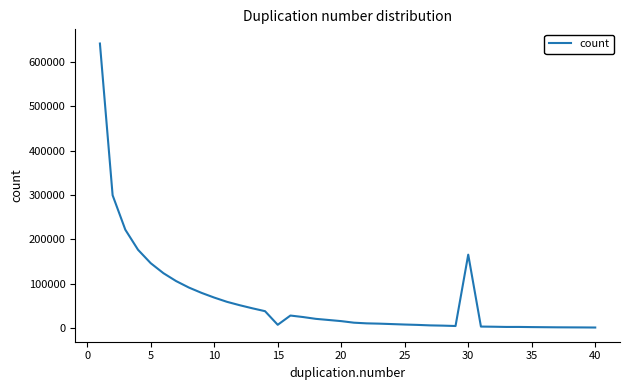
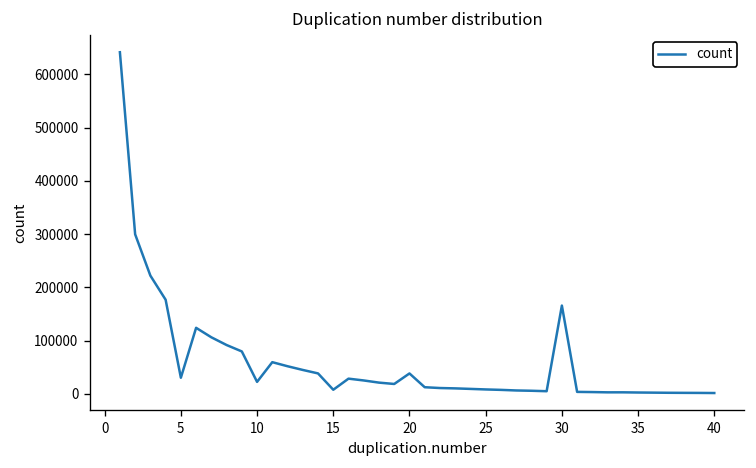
5: 150000 -> 30000
10: 70000 -> 20000
20: 20000 -> 40000
